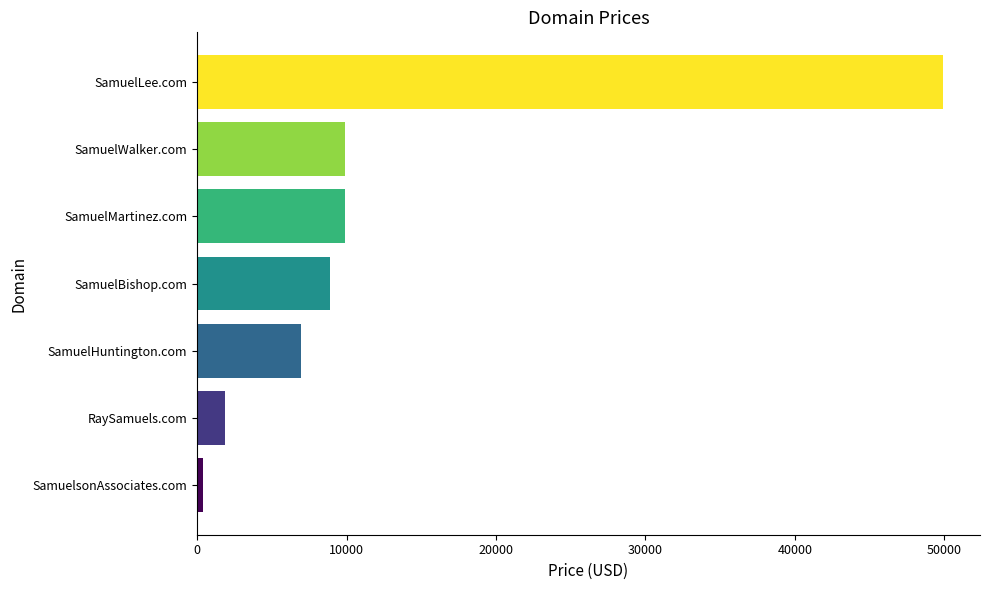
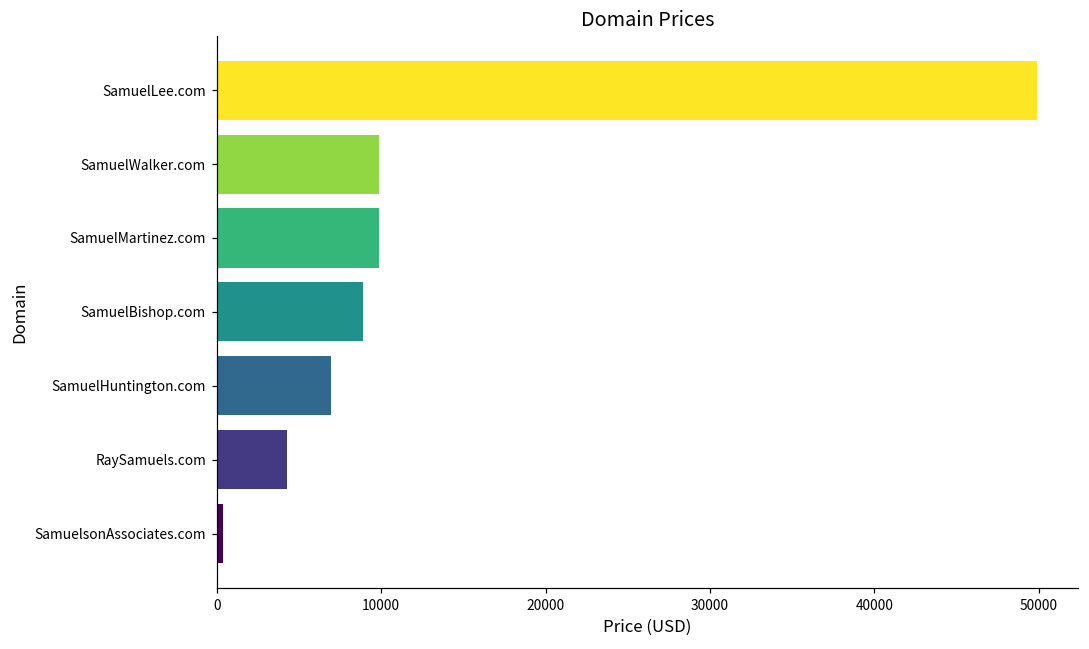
RaySamuels.com: 1900 -> 4300
